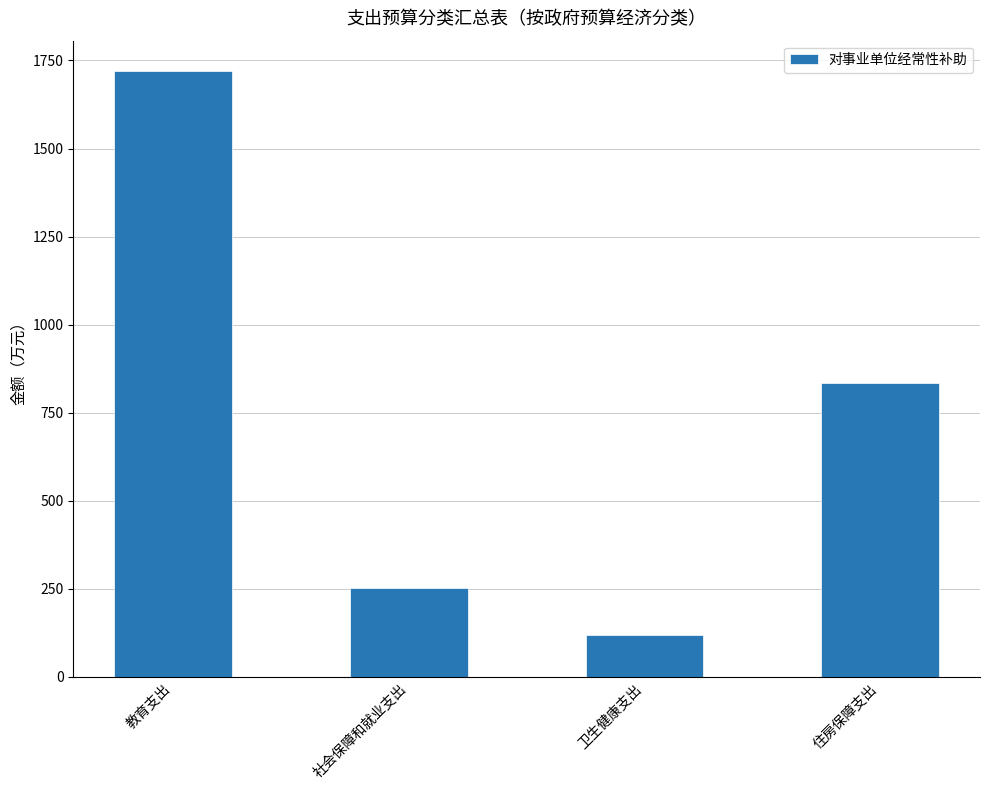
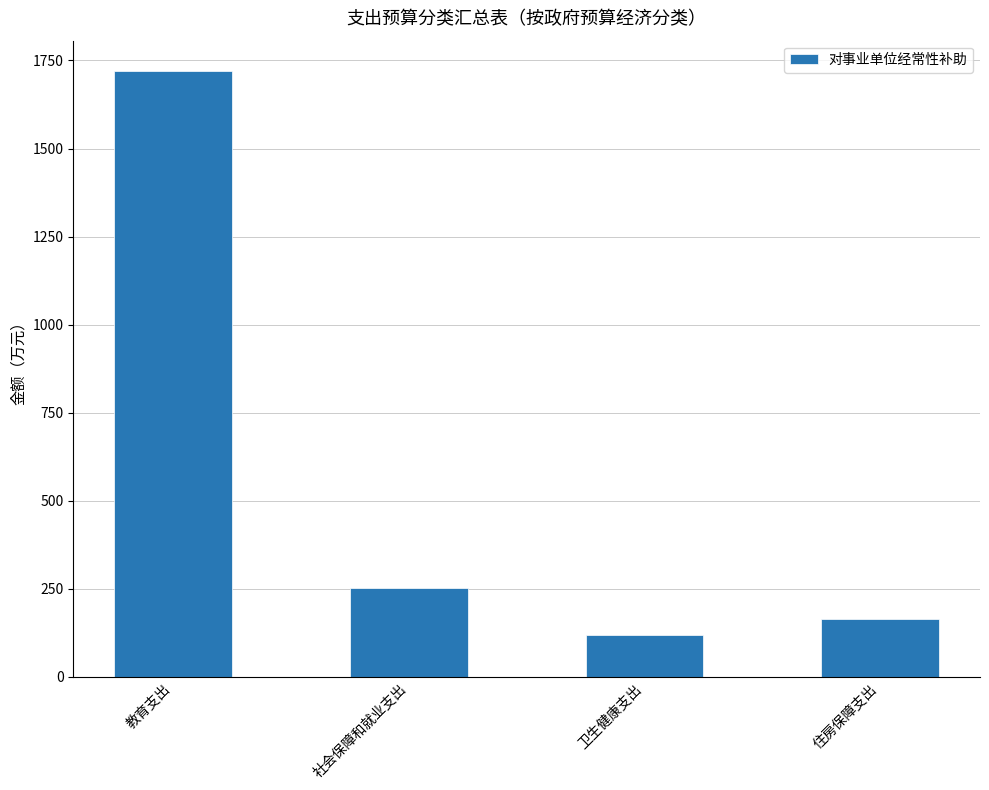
住房保障支出: 830 -> 160
